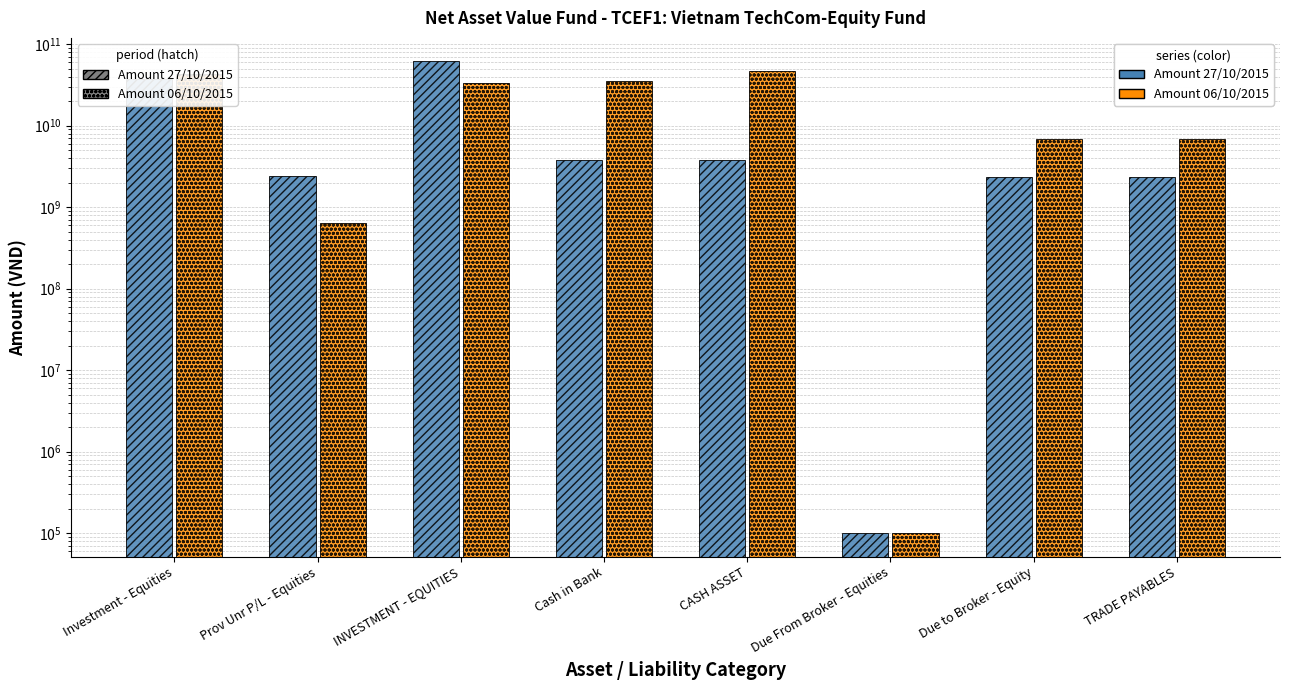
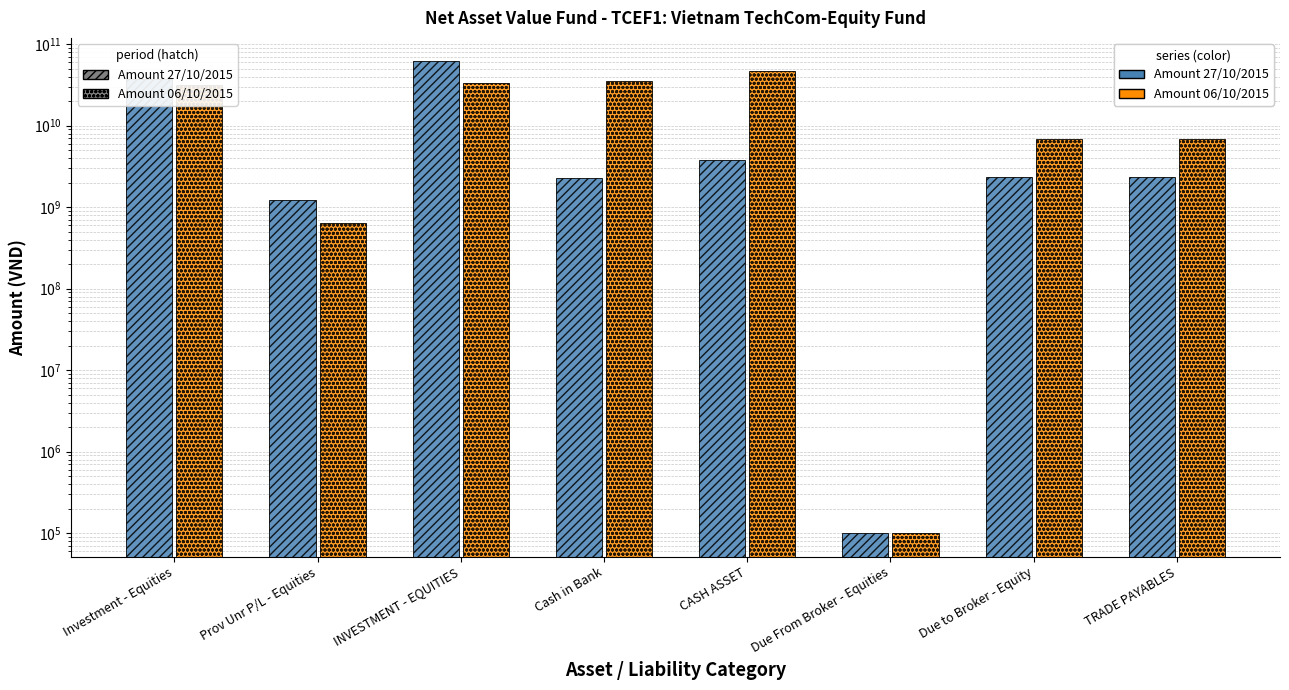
Amount 06/10/2015, Investment - Equities: 40000000000 -> 32000000000
Amount 27/10/2015, Prov Unr P/L - Equities: 2400000000 -> 1200000000
Amount 27/10/2015, Cash in Bank: 4000000000 -> 2300000000
